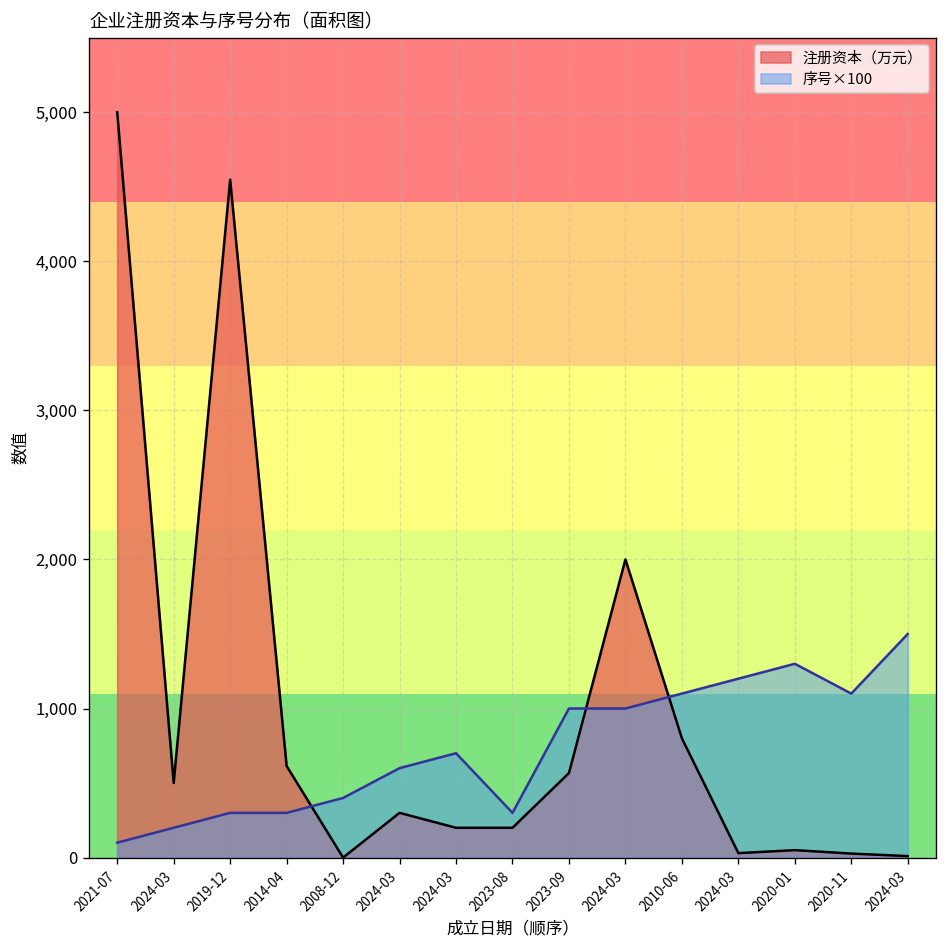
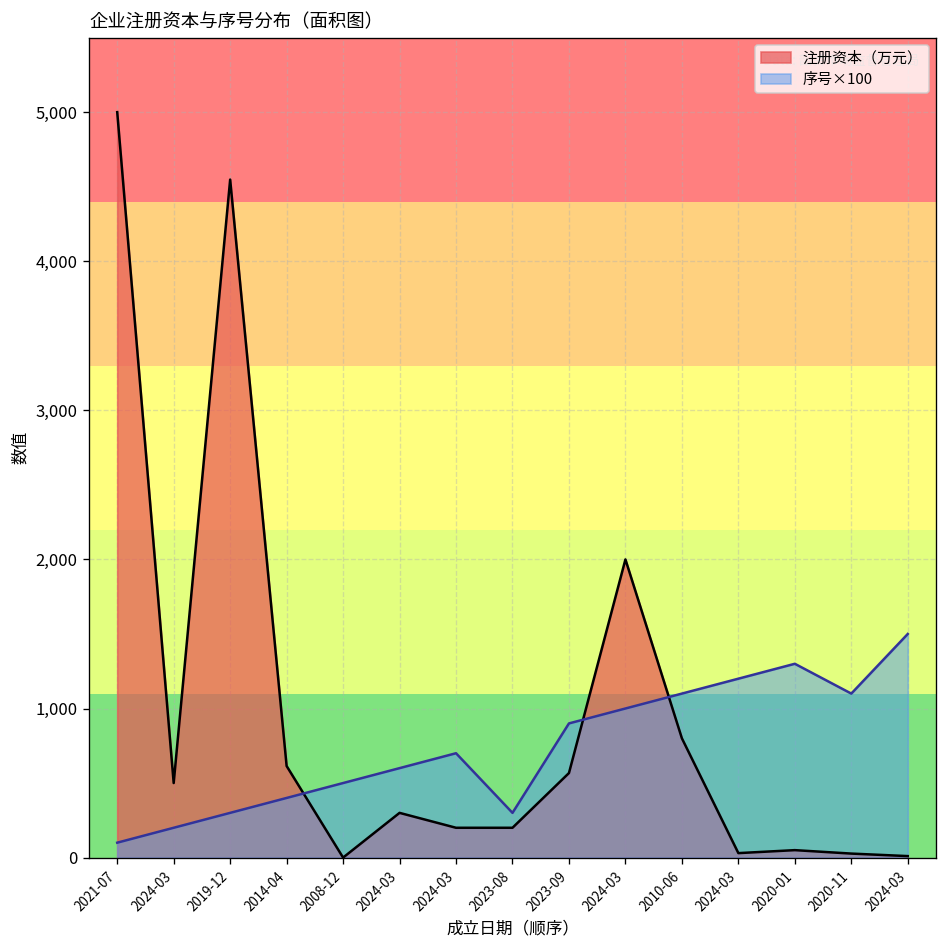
序号×100, 2014-04: 300 -> 400
序号×100, 2008-12: 400 -> 500
序号×100, 2023-09: 1,000 -> 900
